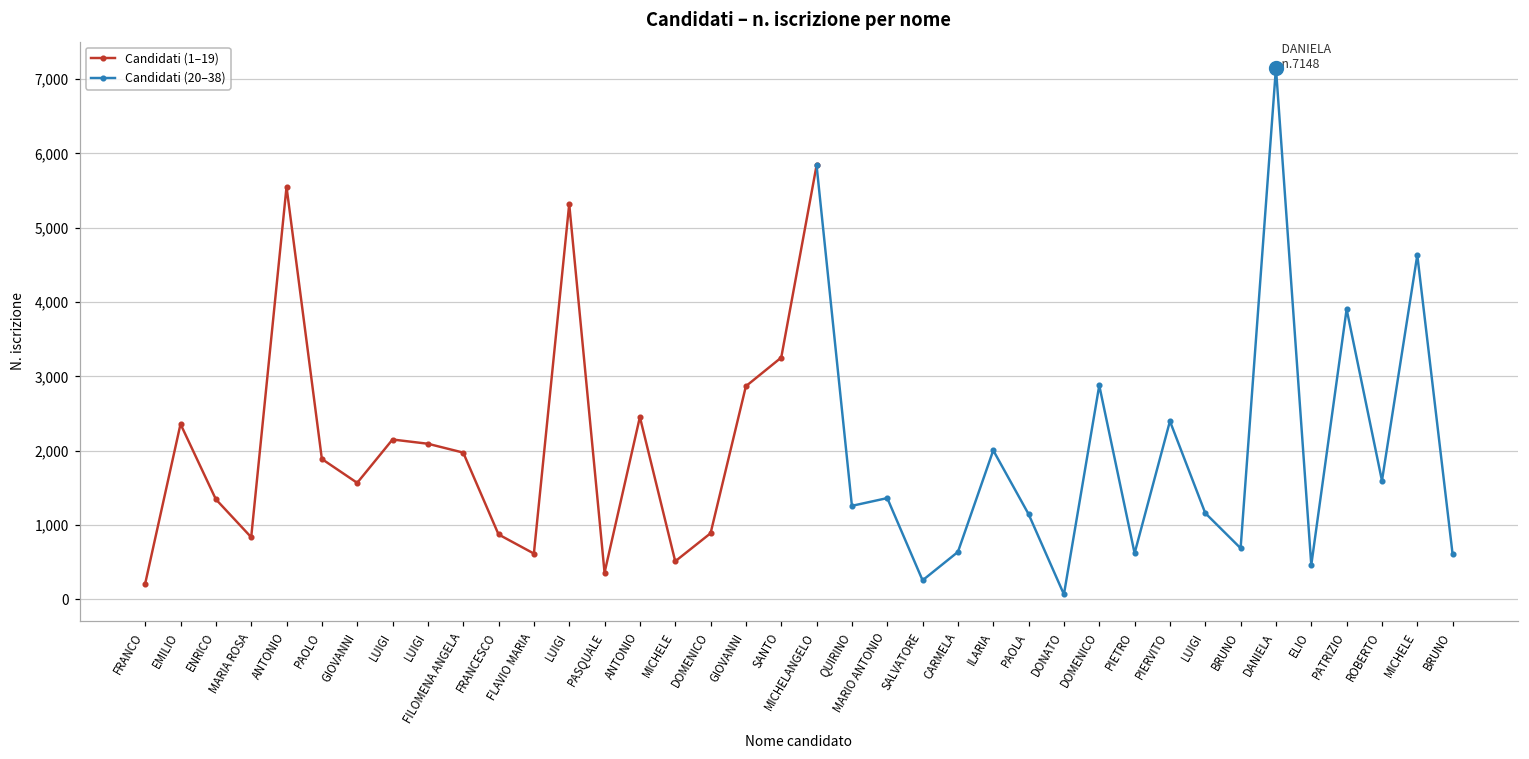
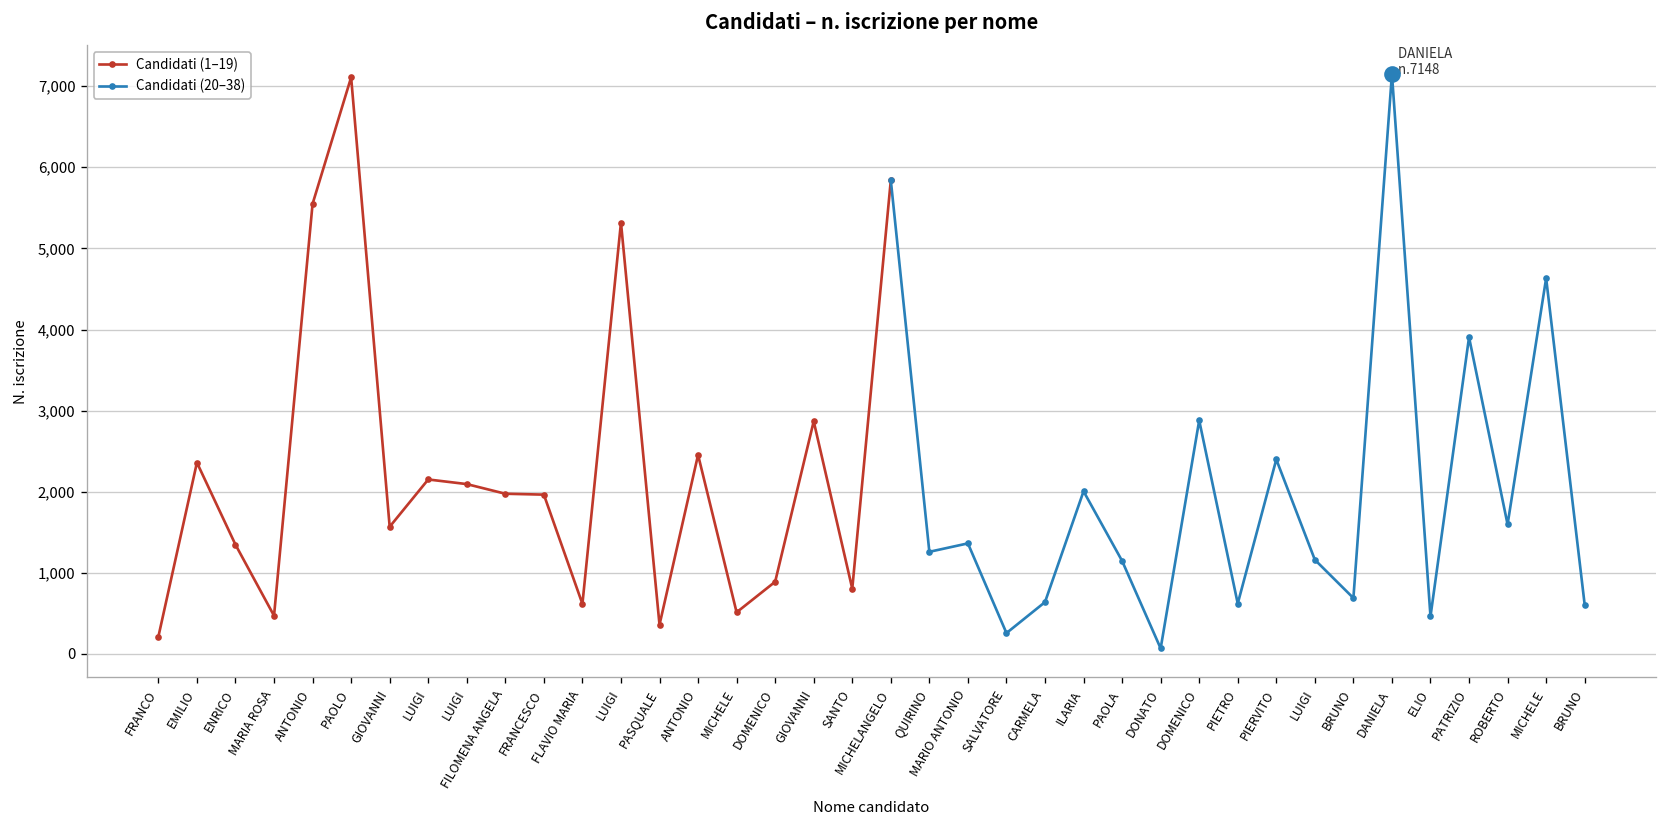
Candidati (1–19), MARIA ROSA: 800 -> 500
Candidati (1–19), PAOLO: 1,900 -> 7,100
Candidati (1–19), FRANCESCO: 900 -> 2,000
Candidati (1–19), SANTO: 3,300 -> 800
